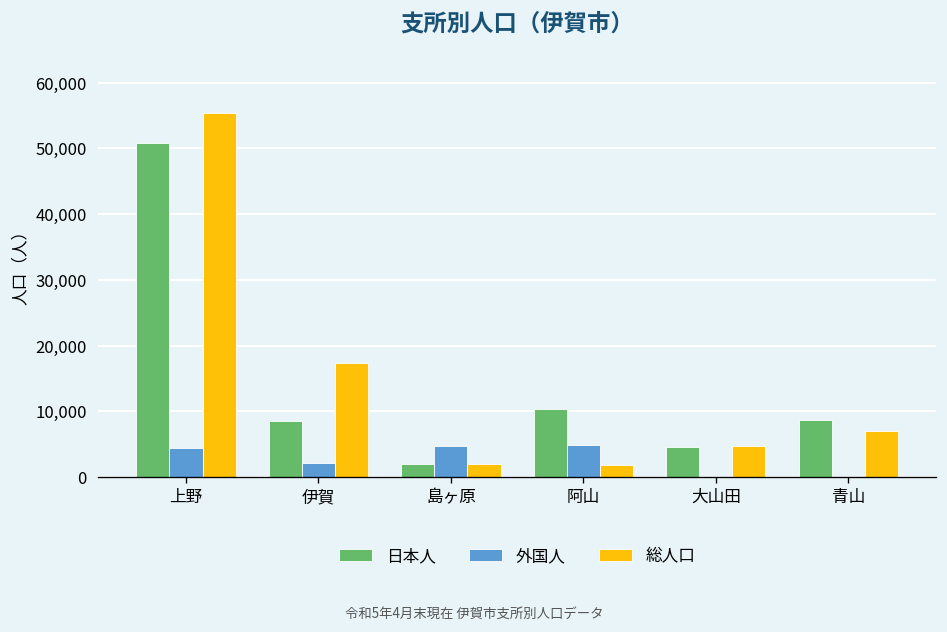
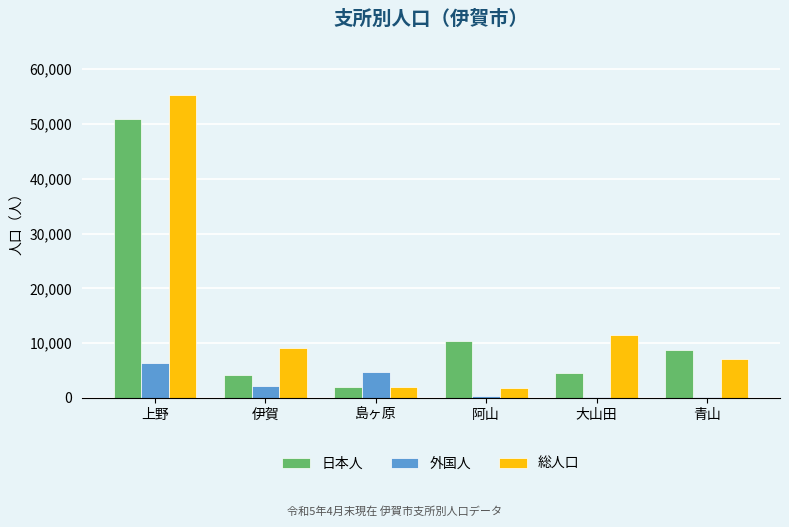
外国人, 上野: 4,000 -> 6,000
日本人, 伊賀: 9,000 -> 4,000
総人口, 伊賀: 17,000 -> 9,000
外国人, 阿山: 5,000 -> 0
総人口, 大山田: 5,000 -> 11,000
